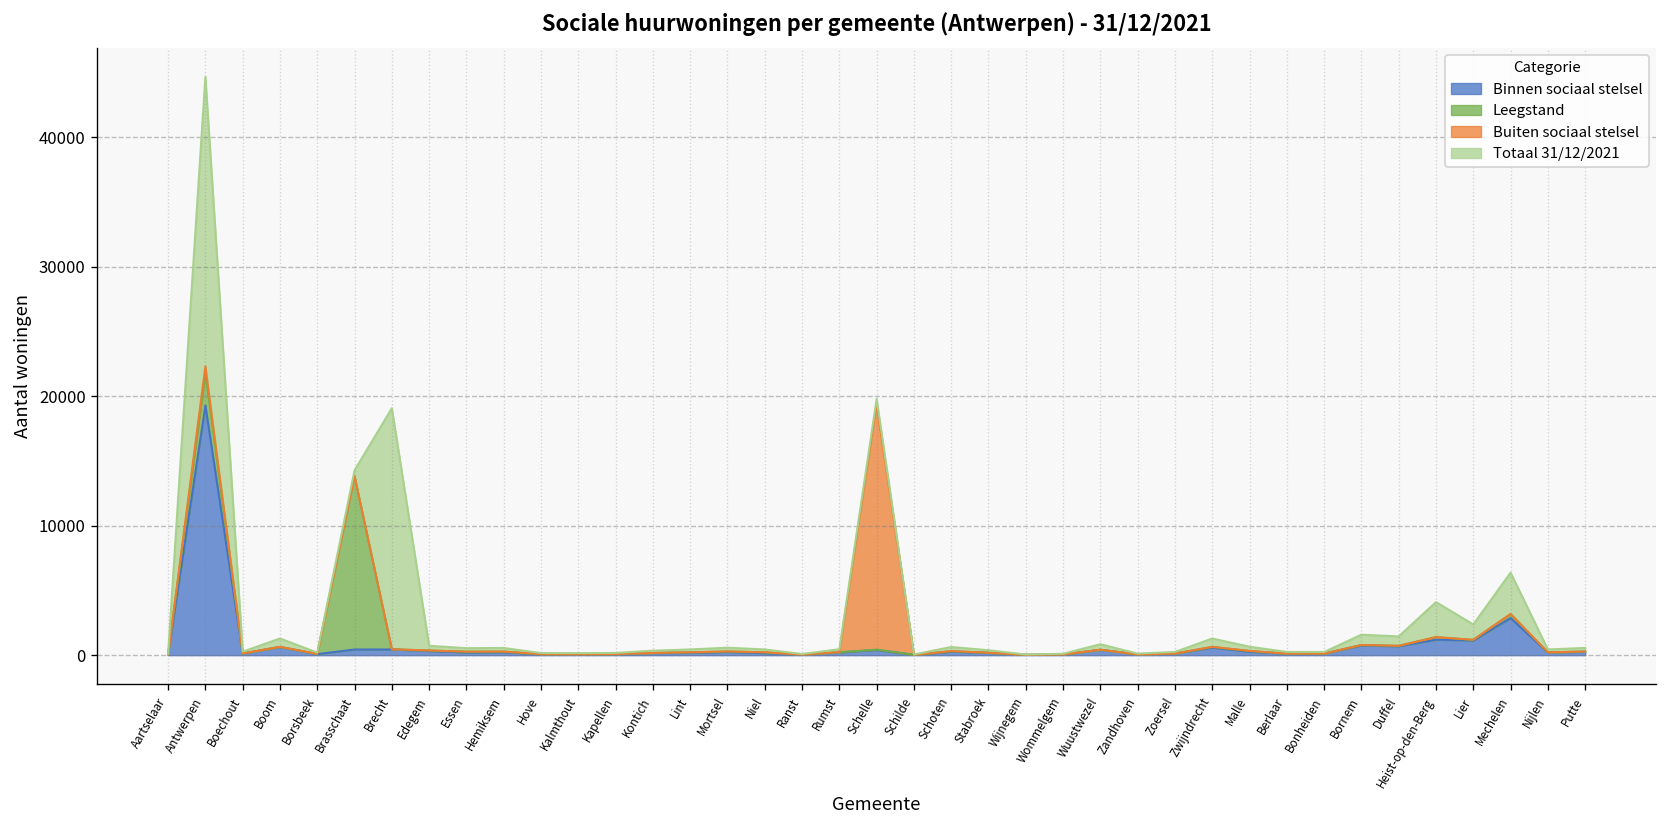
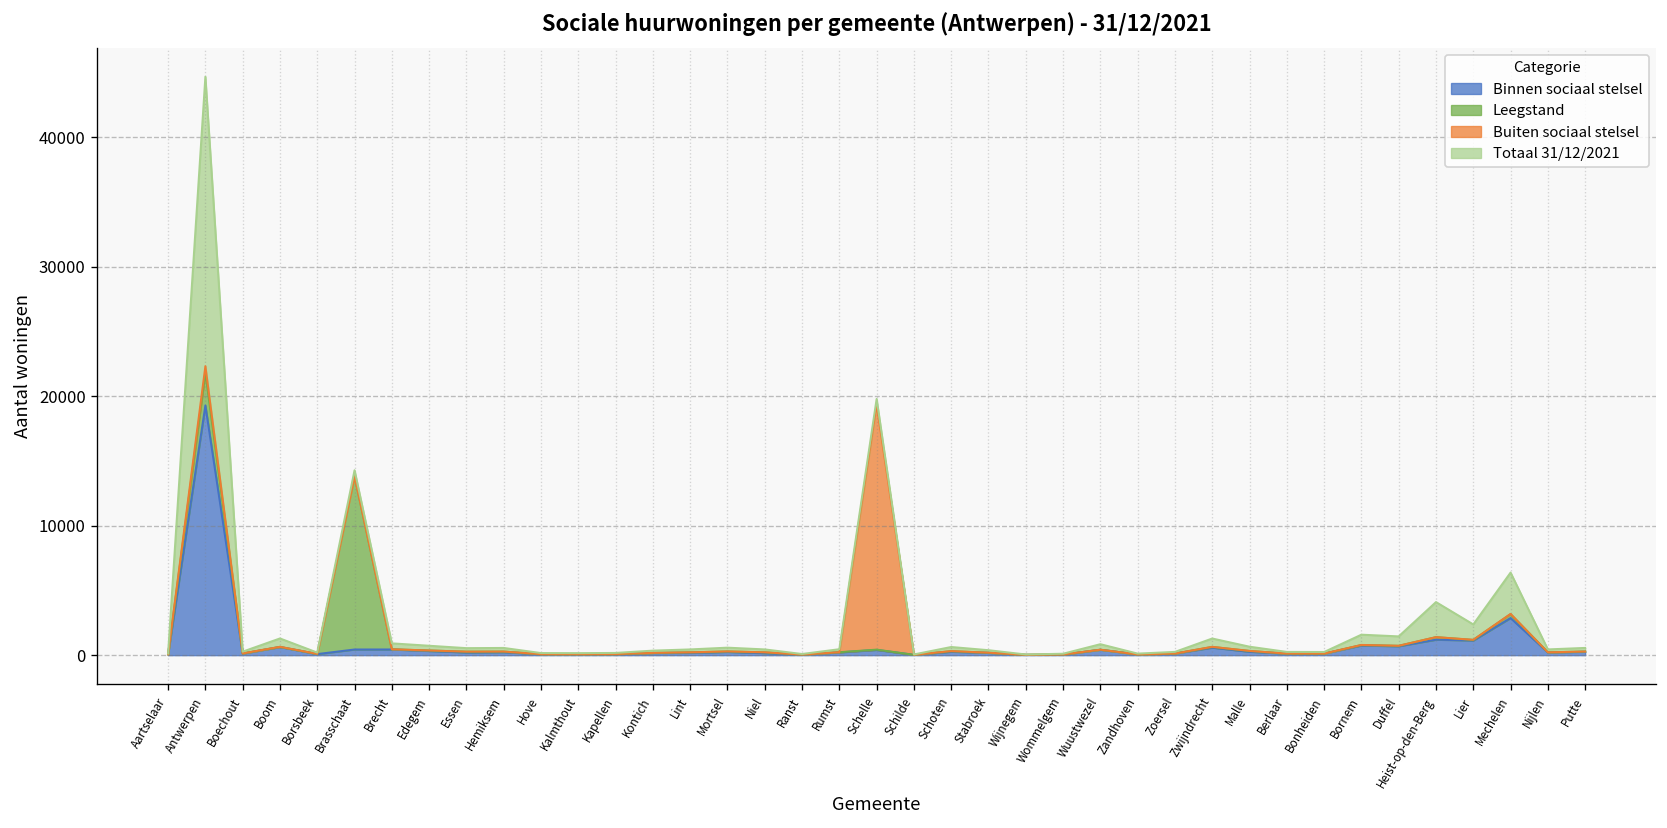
Totaal 31/12/2021, Brecht: 18600 -> 500
